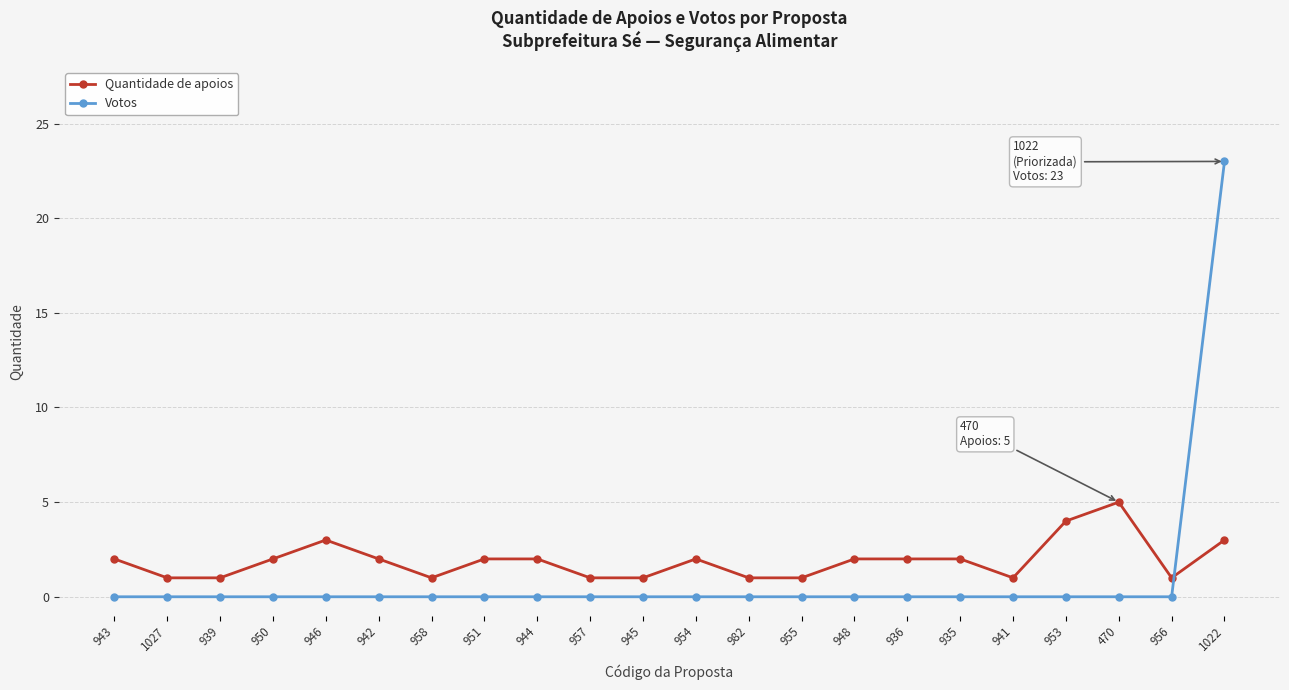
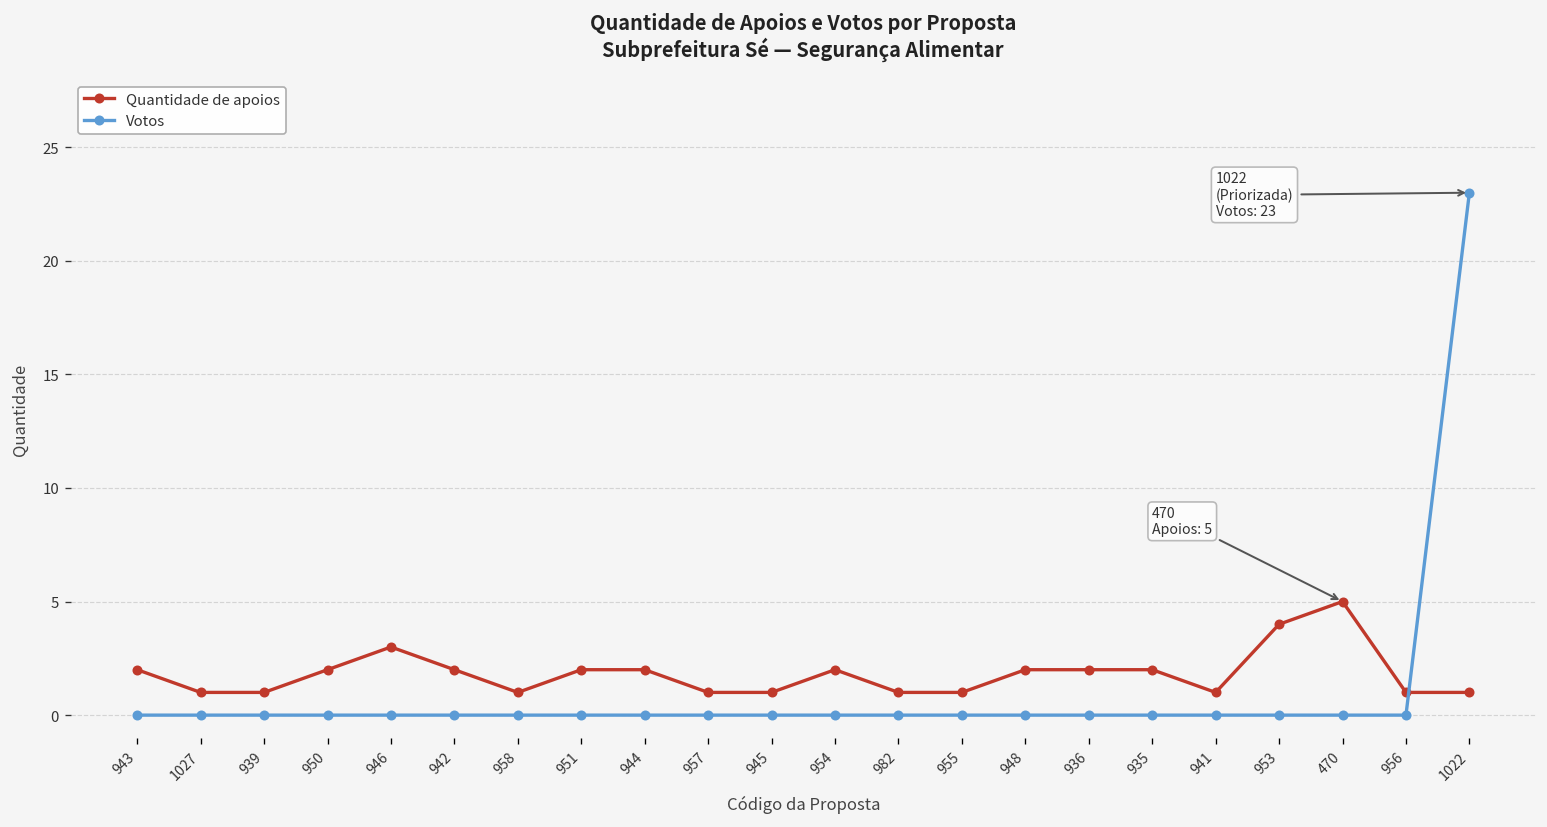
Quantidade de apoios, 1022: 3 -> 1
